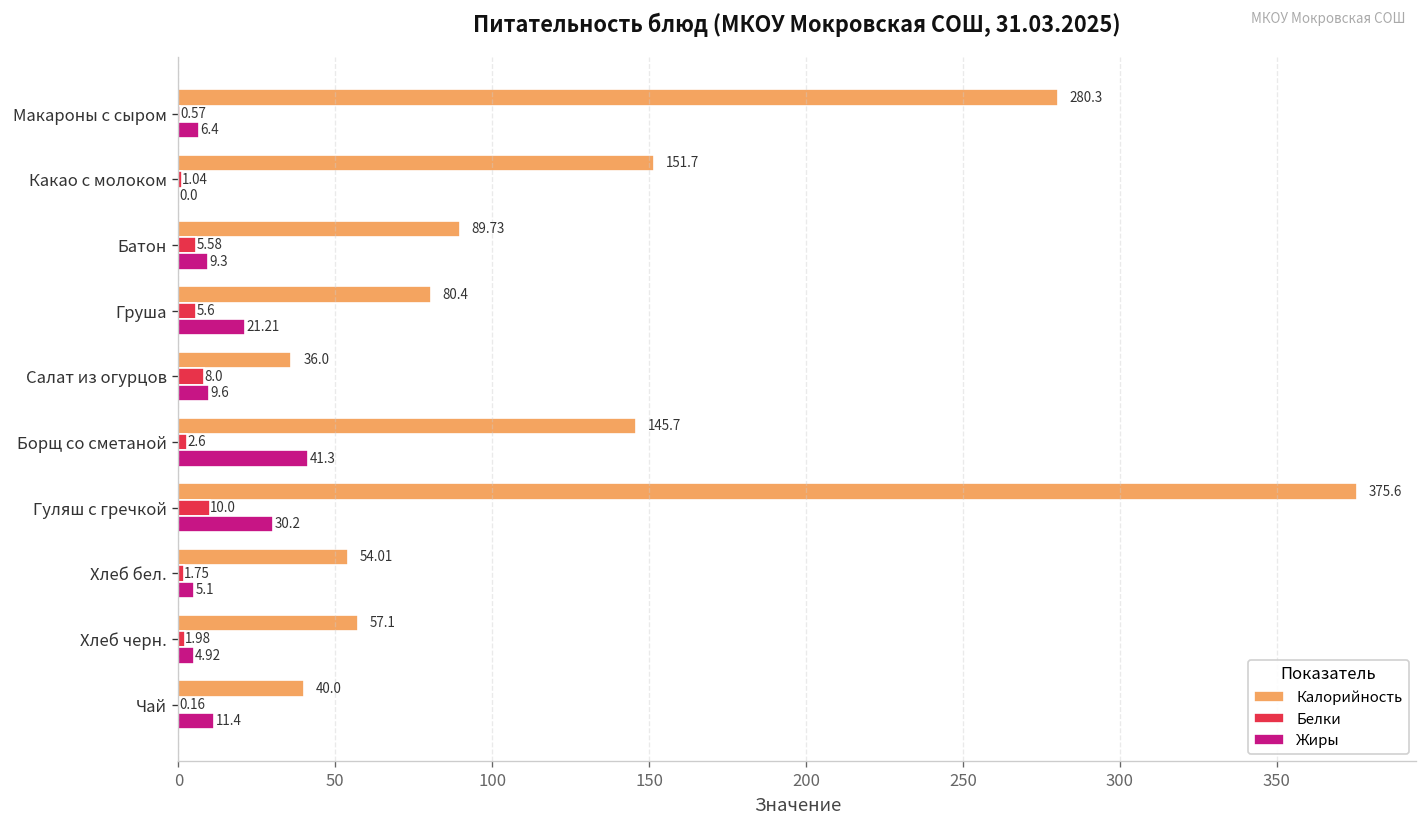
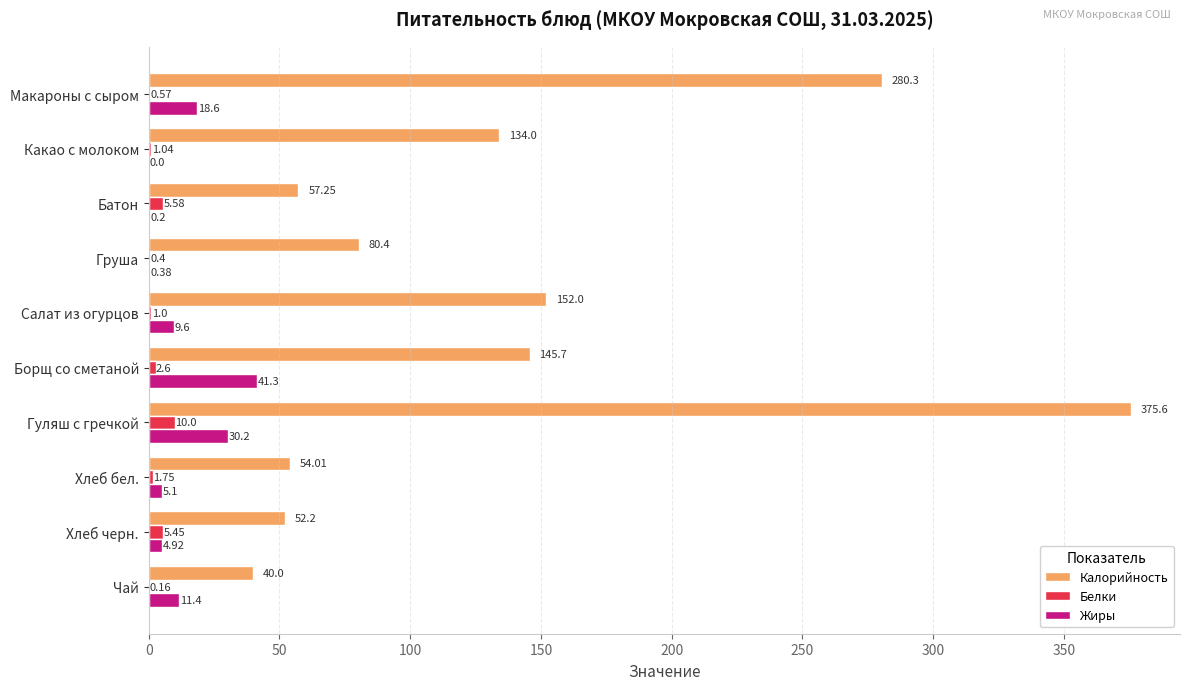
Жиры, Макароны с сыром: 6.4 -> 18.6
Калорийность, Какао с молоком: 151.7 -> 134.0
Калорийность, Батон: 89.73 -> 57.25
Жиры, Батон: 9.3 -> 0.2
Белки, Груша: 5.6 -> 0.4
Жиры, Груша: 21.21 -> 0.38
Калорийность, Салат из огурцов: 36.0 -> 152.0
Белки, Салат из огурцов: 8.0 -> 1.0
Калорийность, Хлеб черн.: 57.1 -> 52.2
Белки, Хлеб черн.: 1.98 -> 5.45
